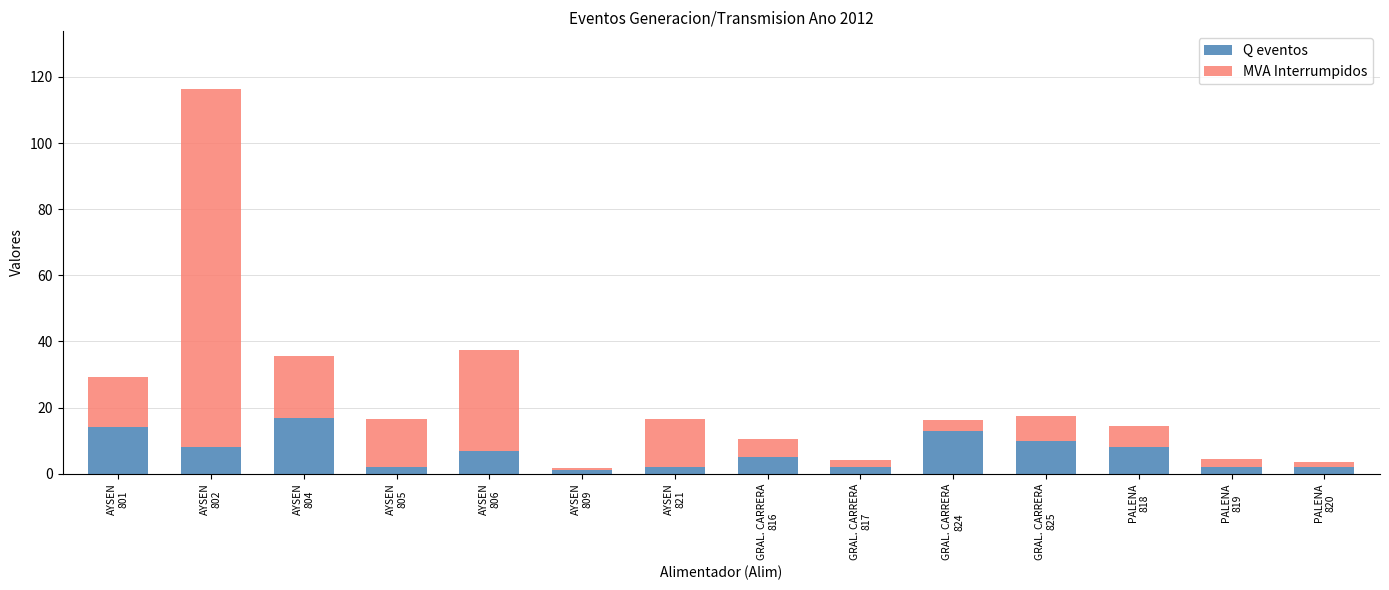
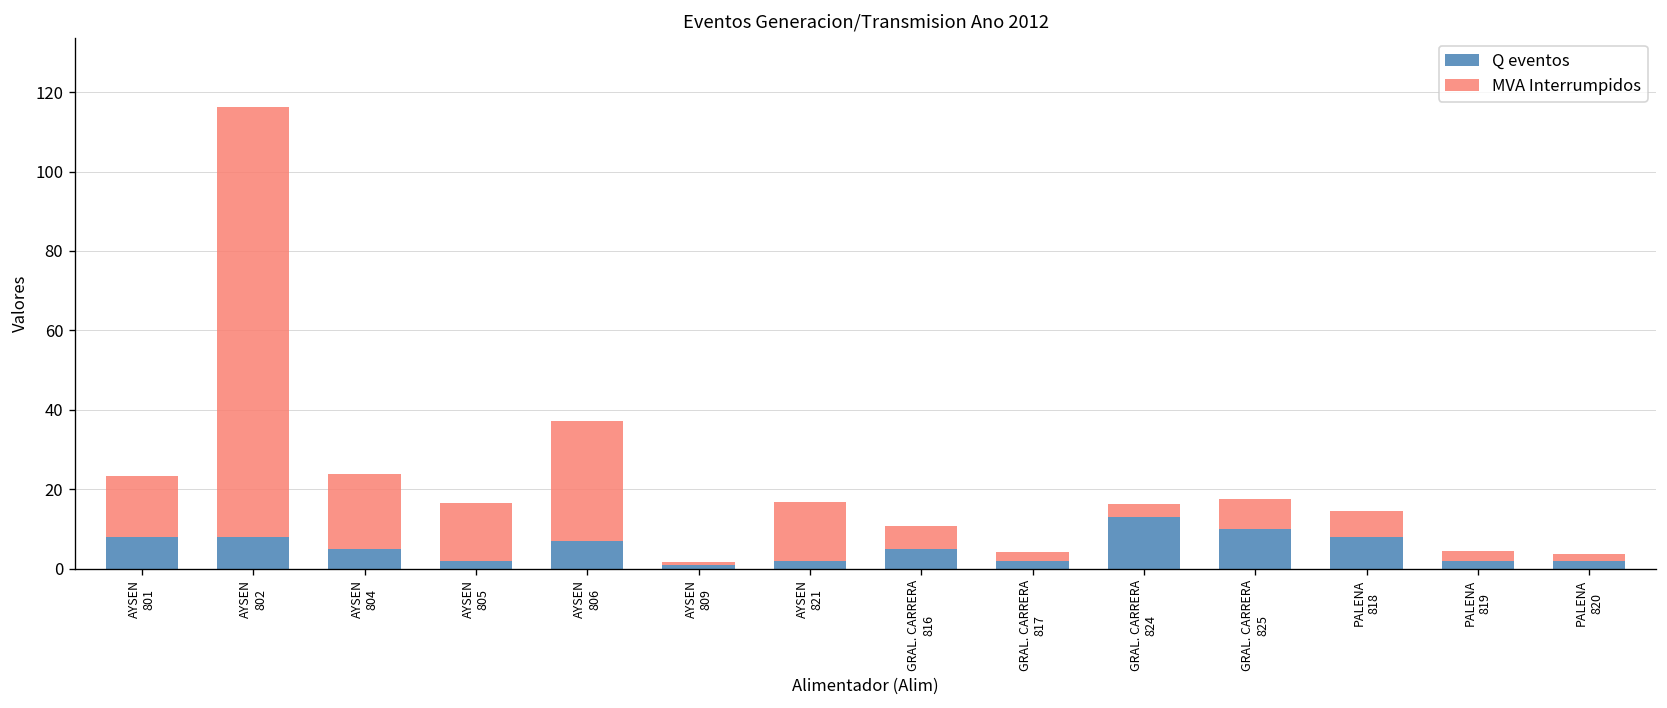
Q eventos, AYSEN 801: 14 -> 8
Q eventos, AYSEN 804: 17 -> 5
